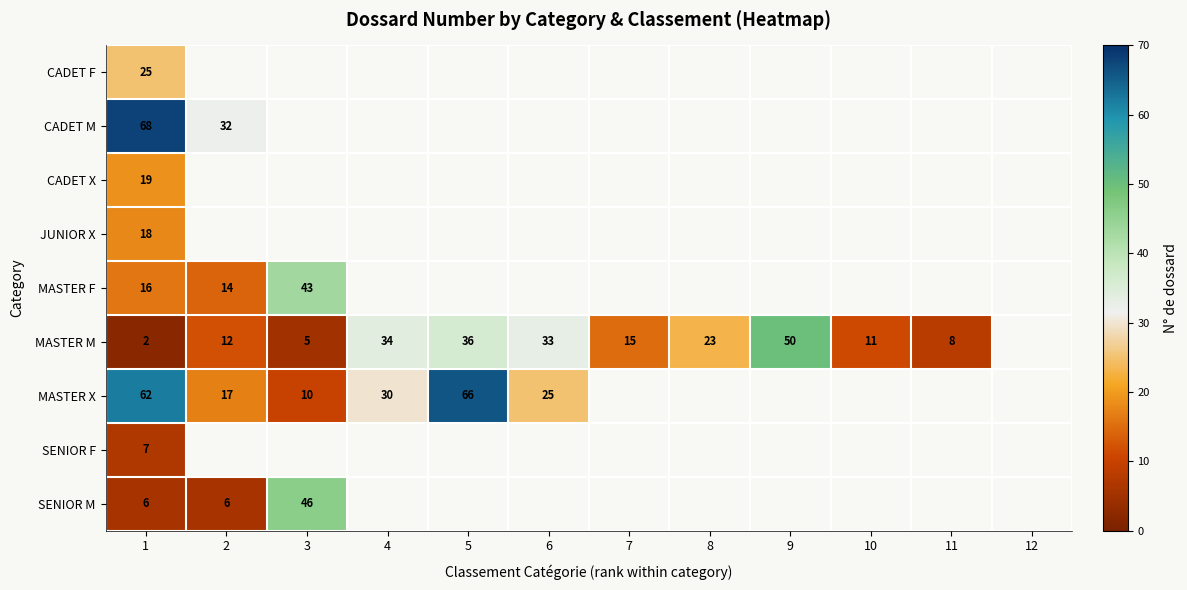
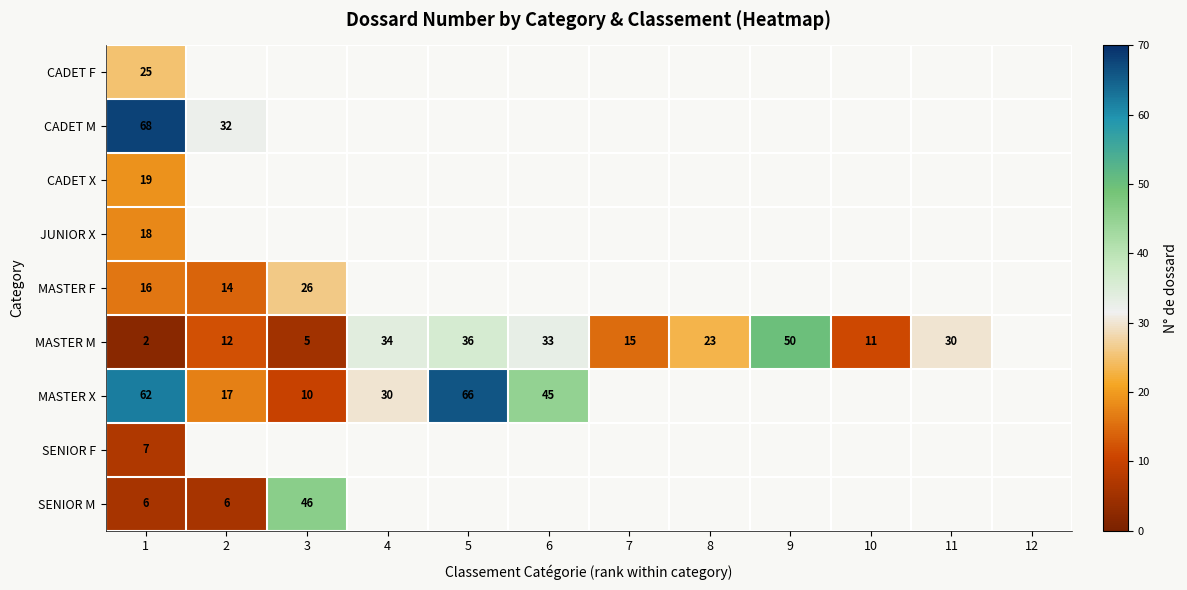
MASTER F, 3: 43 -> 26
MASTER M, 11: 8 -> 30
MASTER X, 6: 25 -> 45
